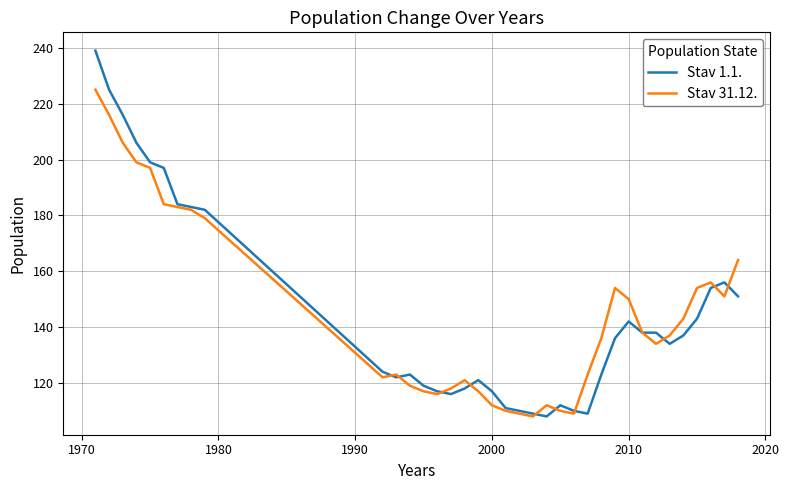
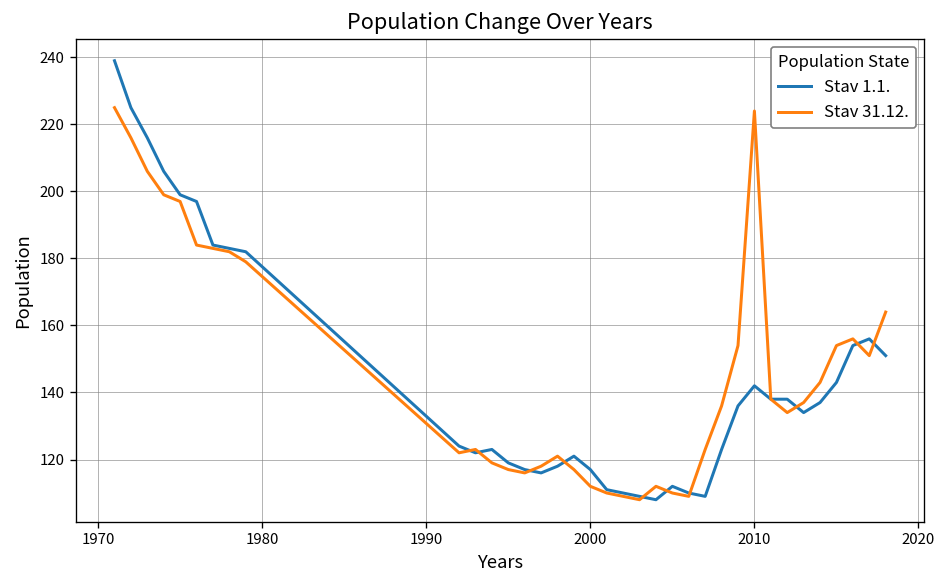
Stav 31.12., 2010: 150 -> 224
